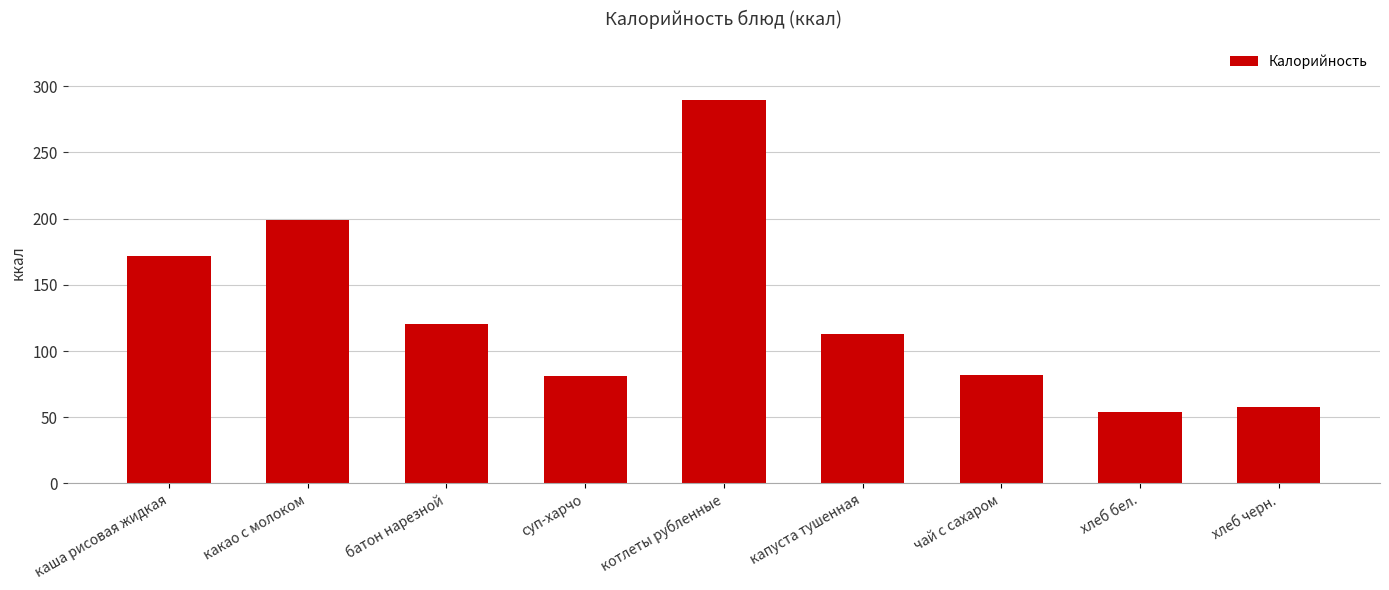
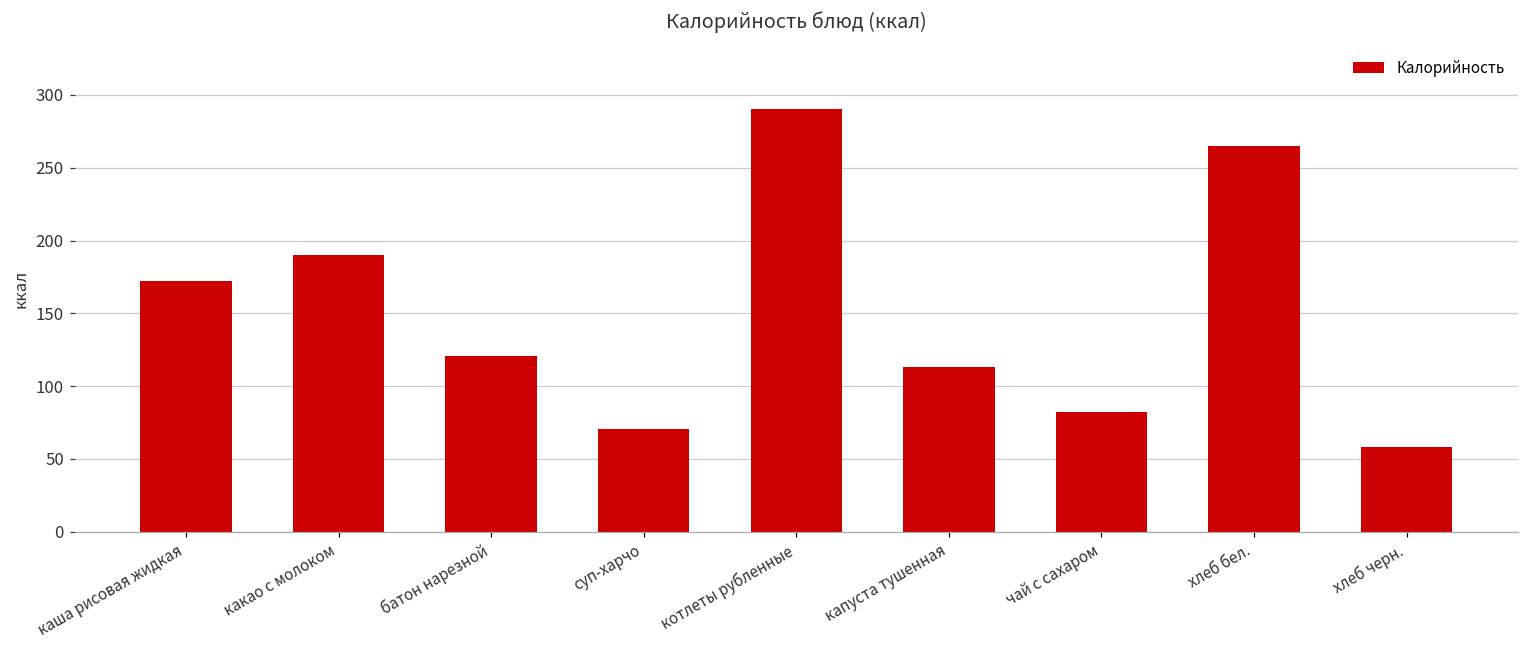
какао с молоком: 199 -> 190
суп-харчо: 81 -> 70
хлеб бел.: 54 -> 265
